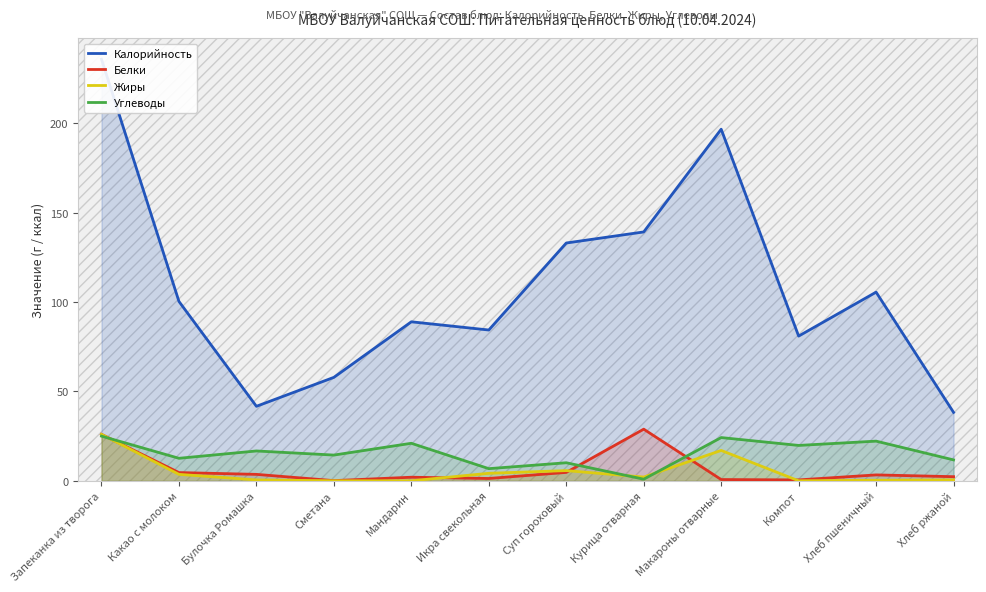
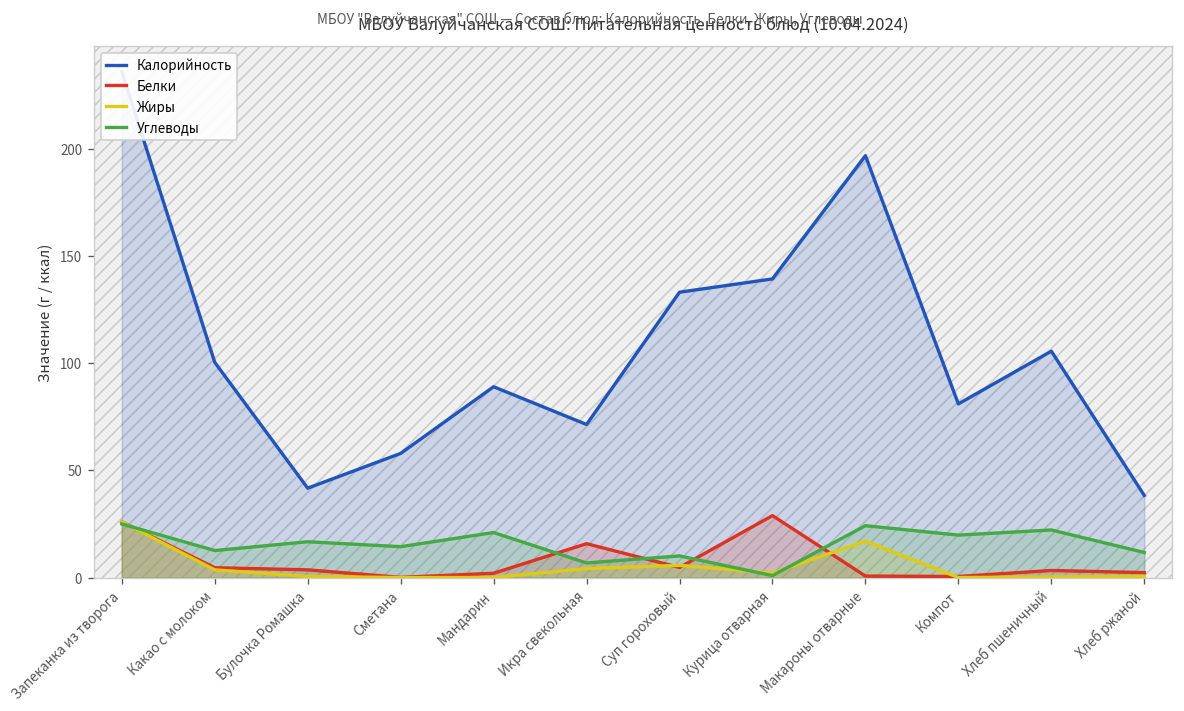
Калорийность, Икра свекольная: 84 -> 71
Белки, Икра свекольная: 1 -> 16
